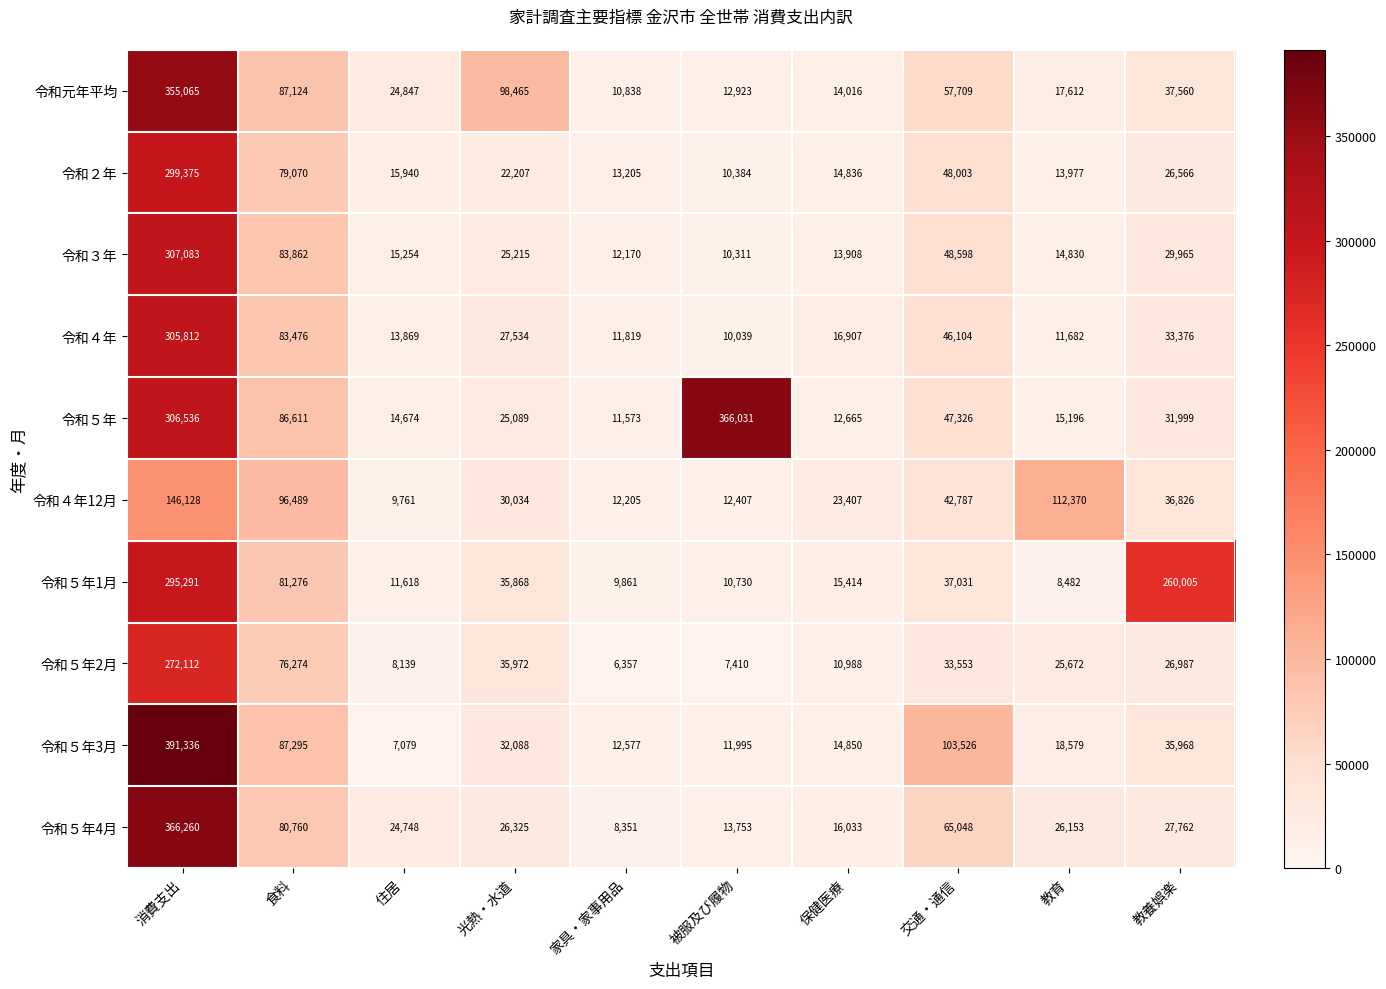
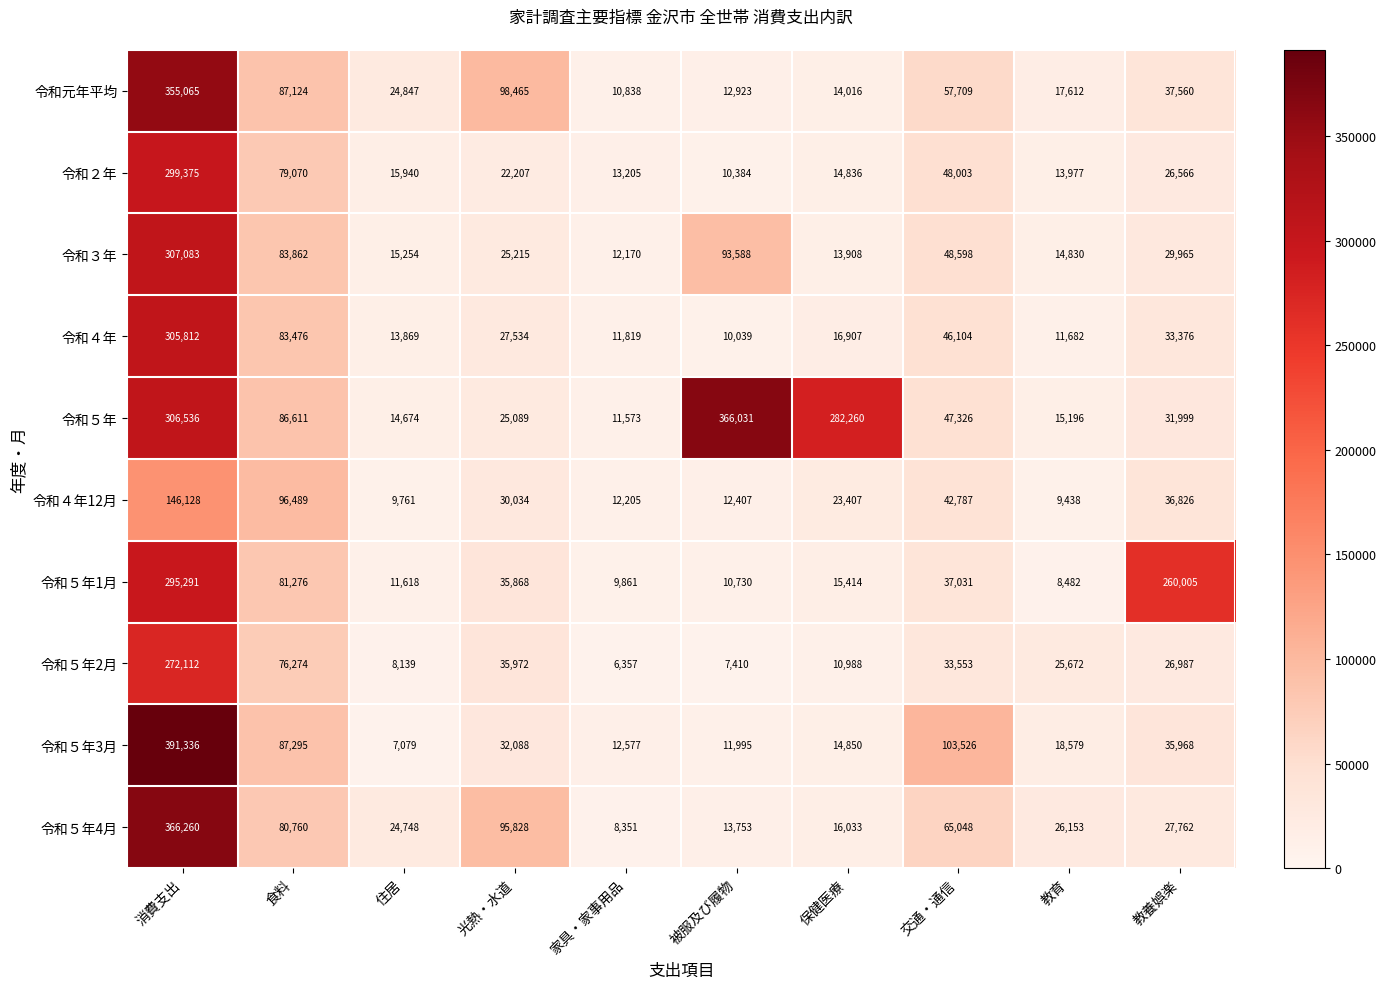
令和３年, 被服及び履物: 10,311 -> 93,588
令和５年, 保健医療: 12,665 -> 282,260
令和４年12月, 教育: 112,370 -> 9,438
令和５年4月, 光熱・水道: 26,325 -> 95,828
